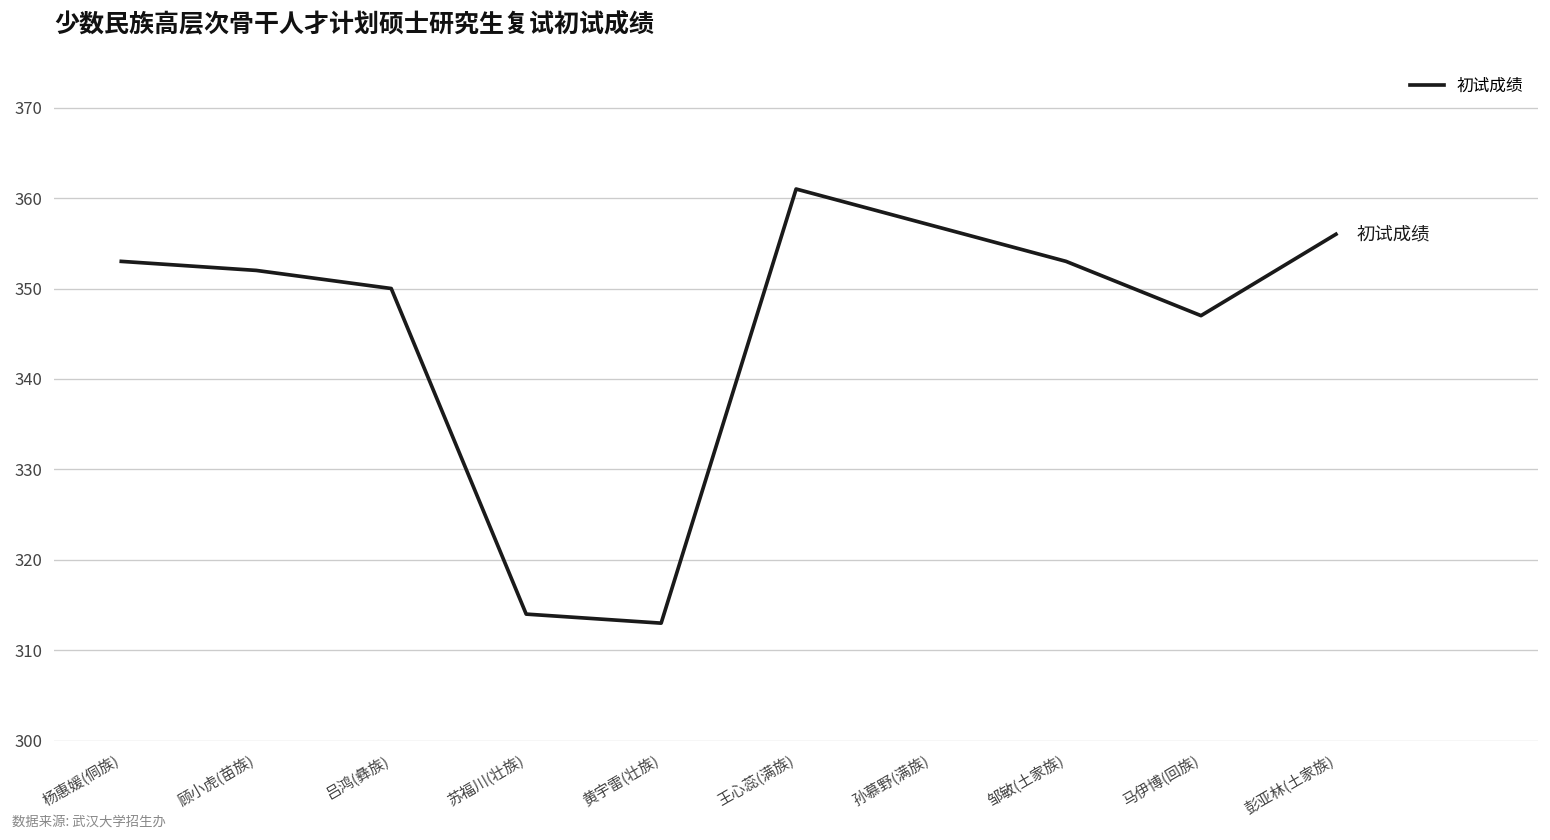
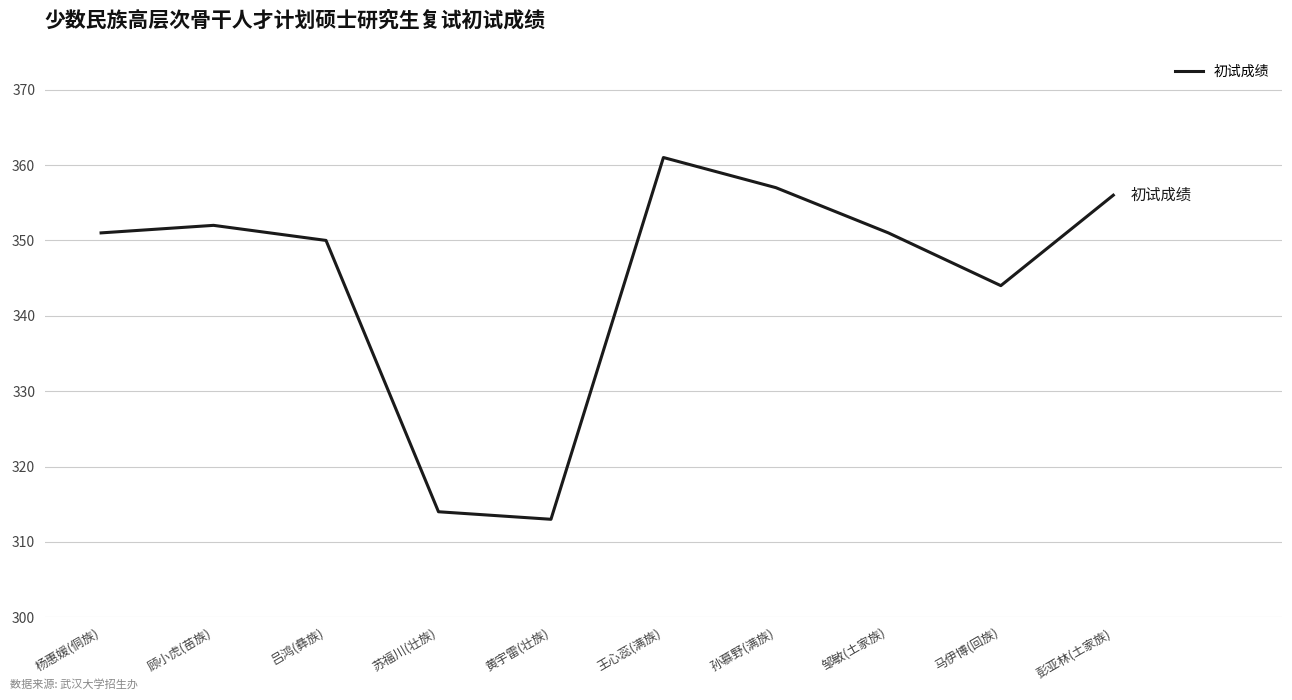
杨惠媛(侗族): 353 -> 351
邹敏(土家族): 353 -> 351
马伊博(回族): 347 -> 344
